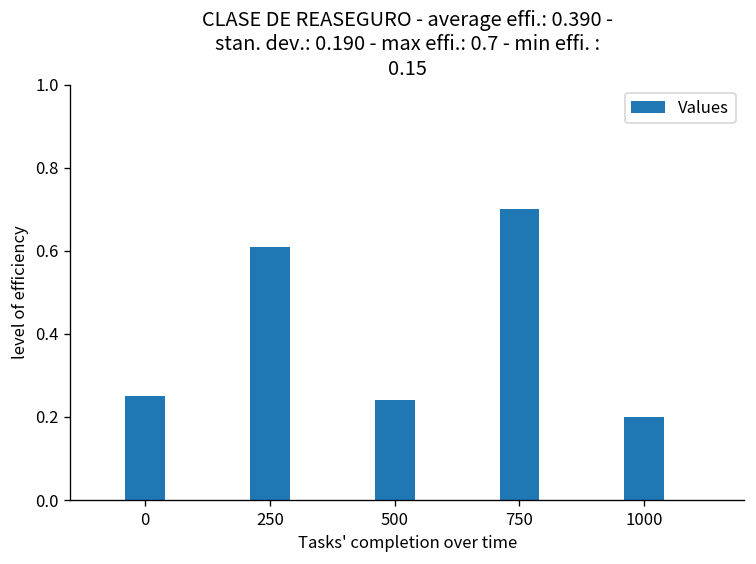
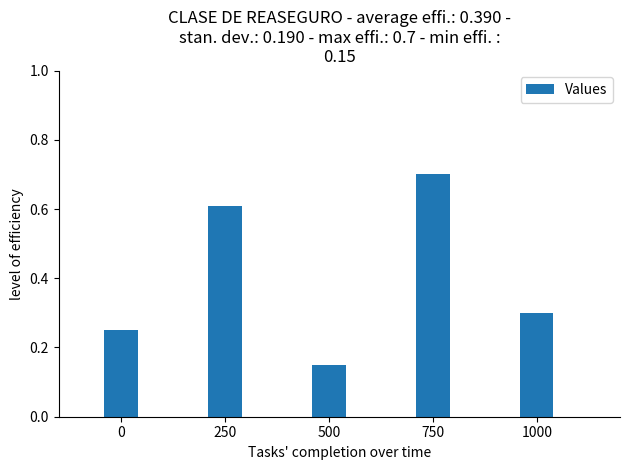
500: 0.24 -> 0.15
1000: 0.2 -> 0.3
